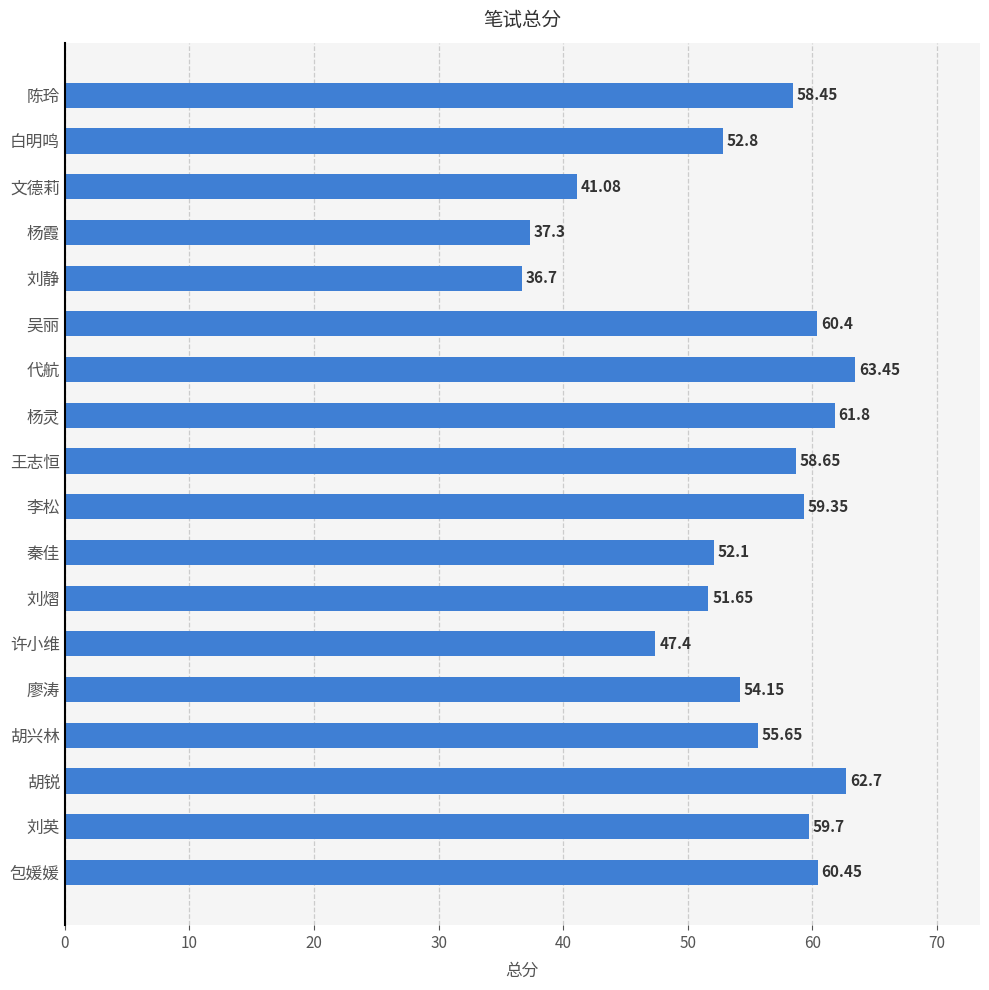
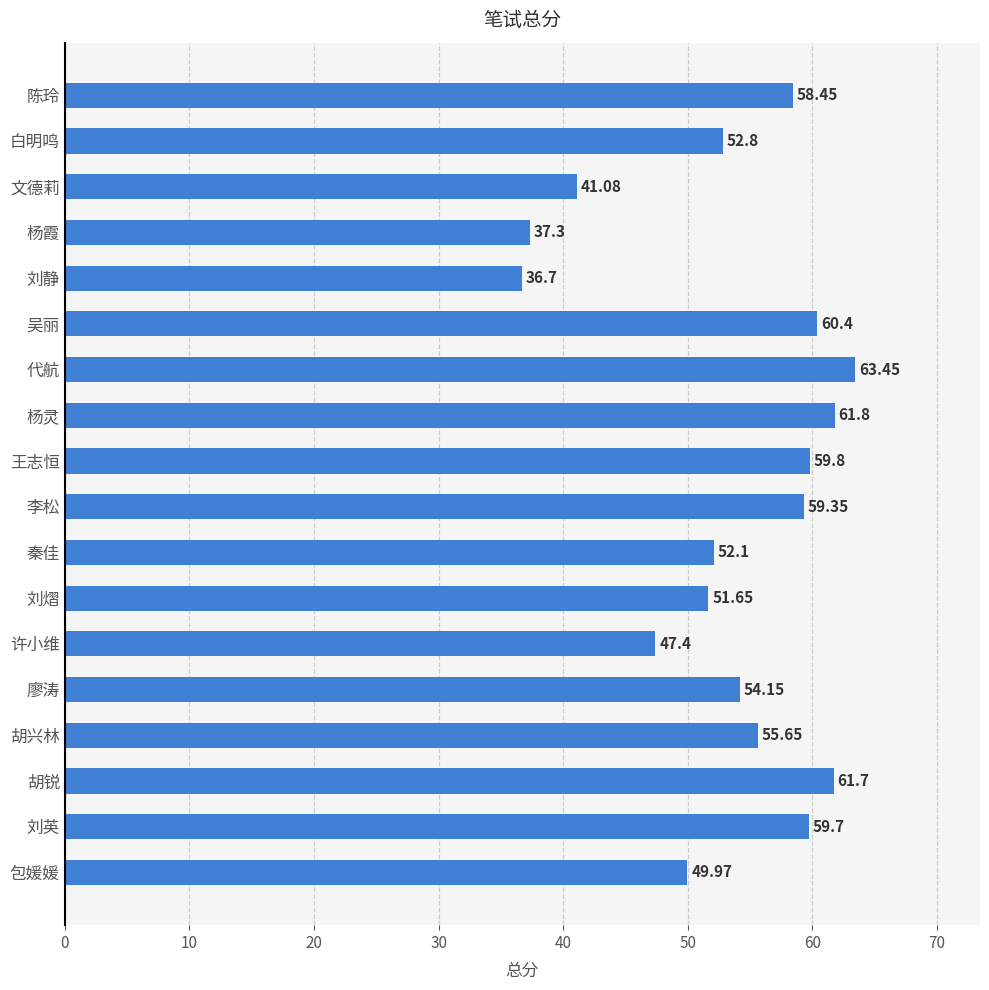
王志恒: 58.65 -> 59.8
胡锐: 62.7 -> 61.7
包媛媛: 60.45 -> 49.97
